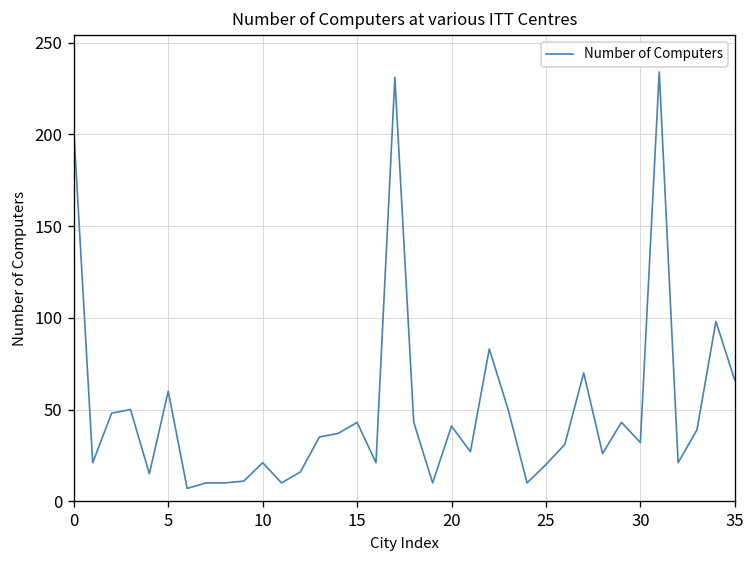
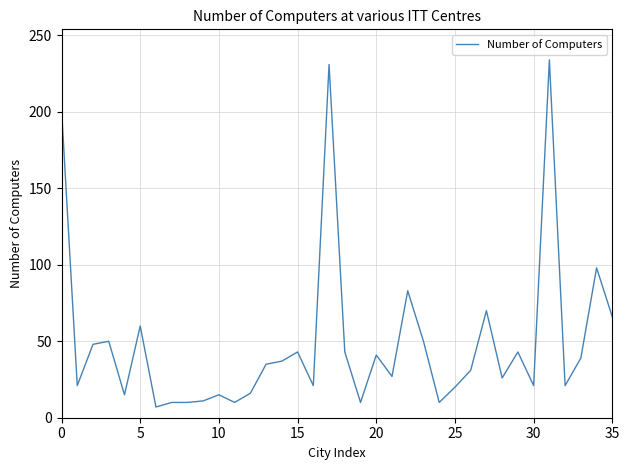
10: 21 -> 15
30: 32 -> 21
